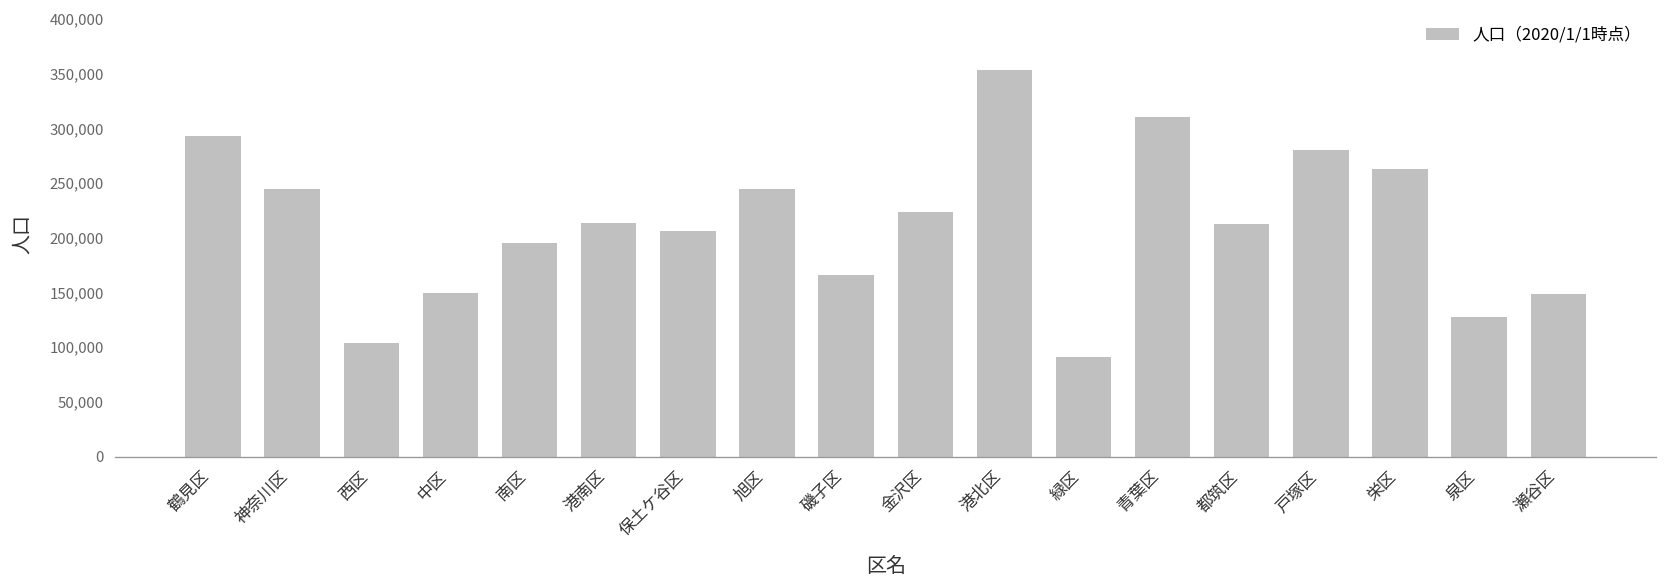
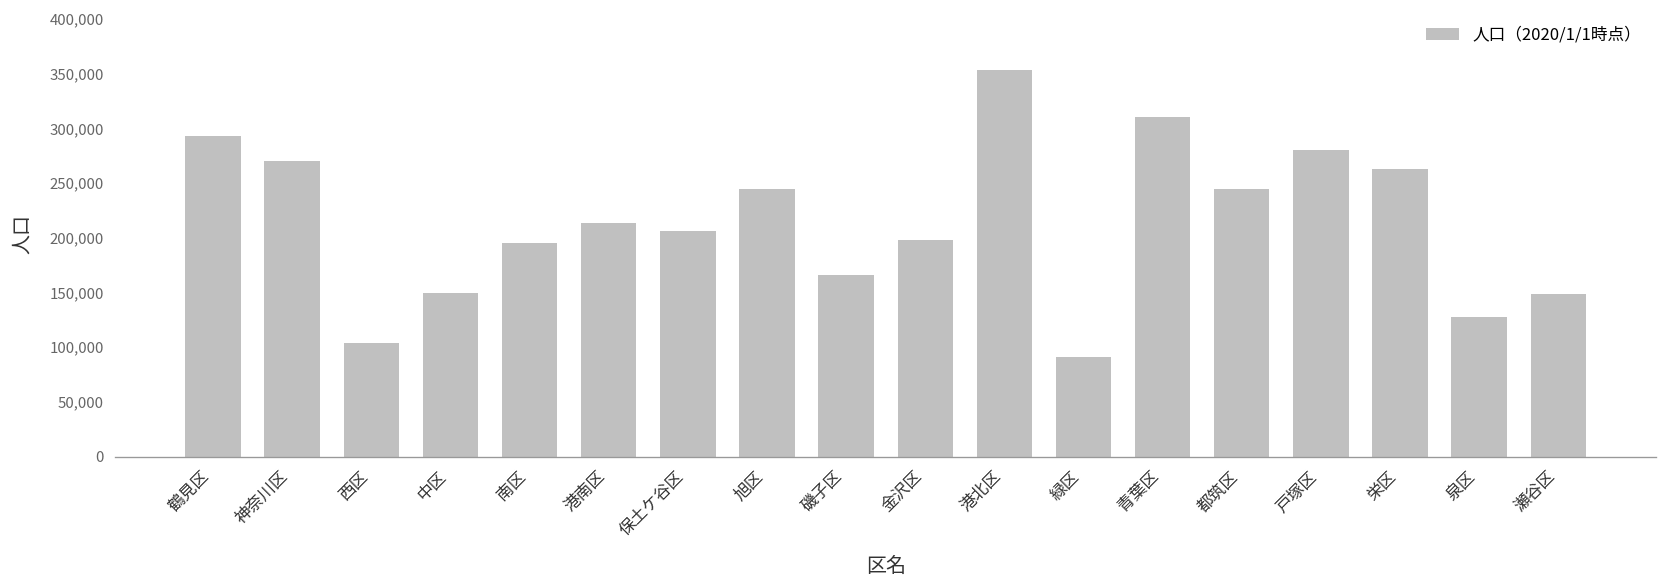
神奈川区: 250,000 -> 270,000
金沢区: 220,000 -> 200,000
都筑区: 210,000 -> 250,000
